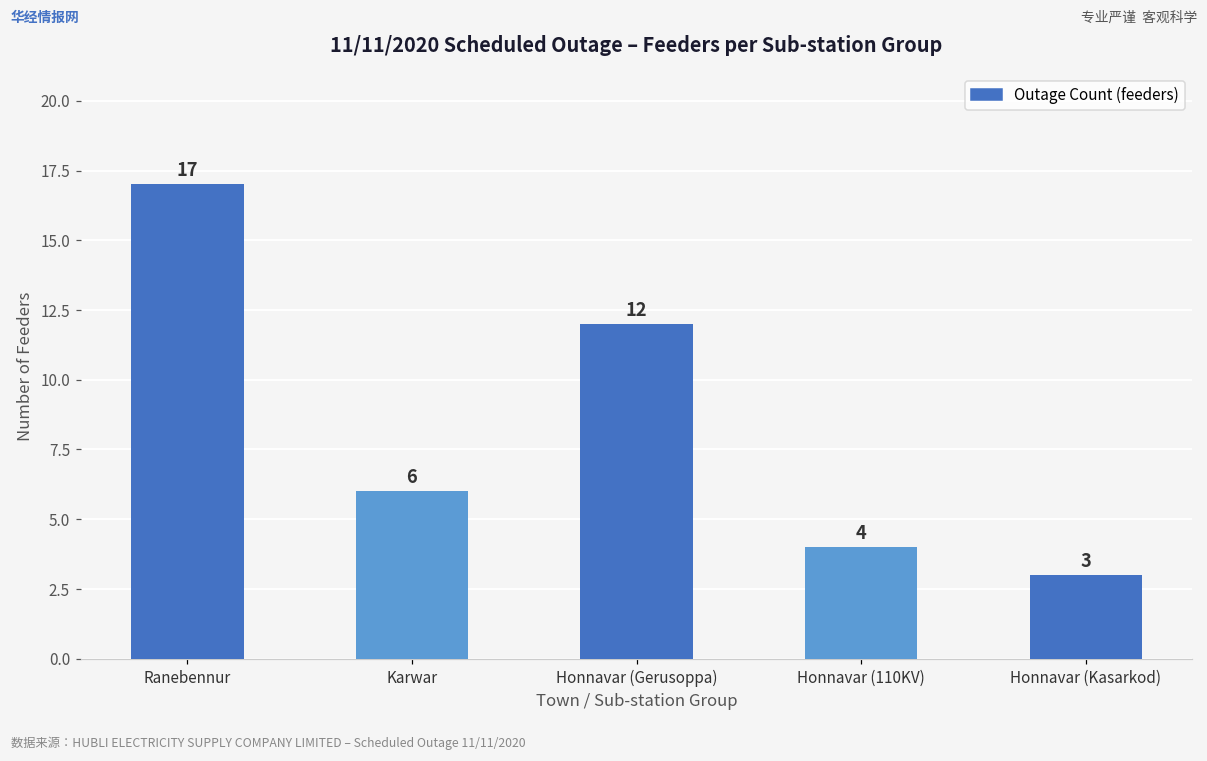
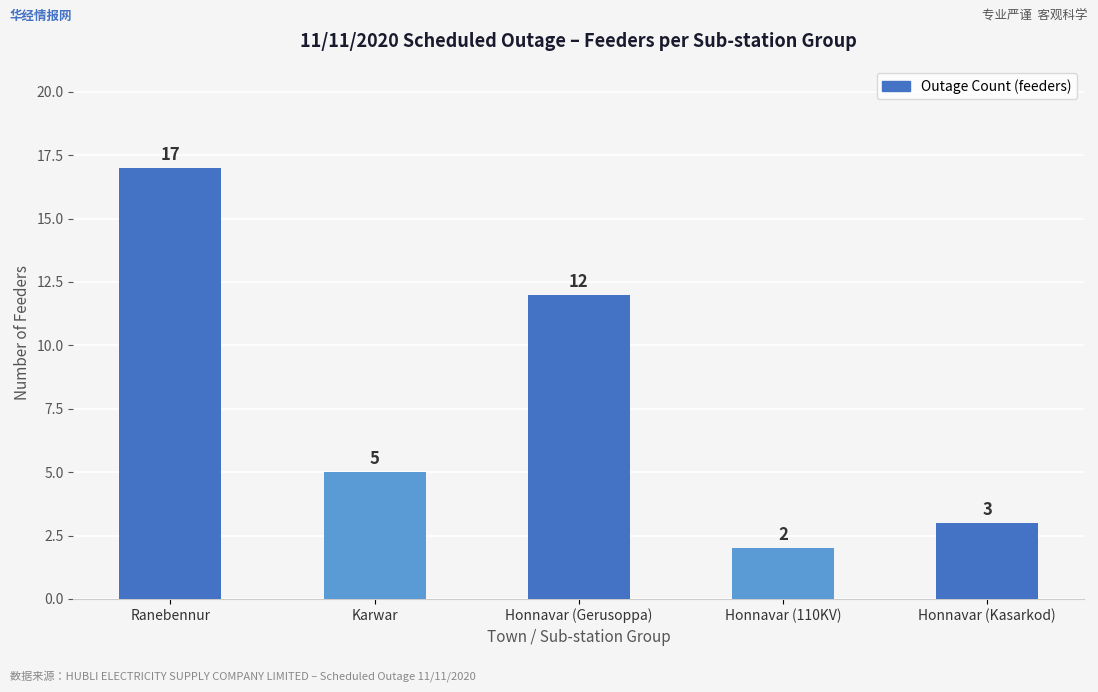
Karwar: 6 -> 5
Honnavar (110KV): 4 -> 2
